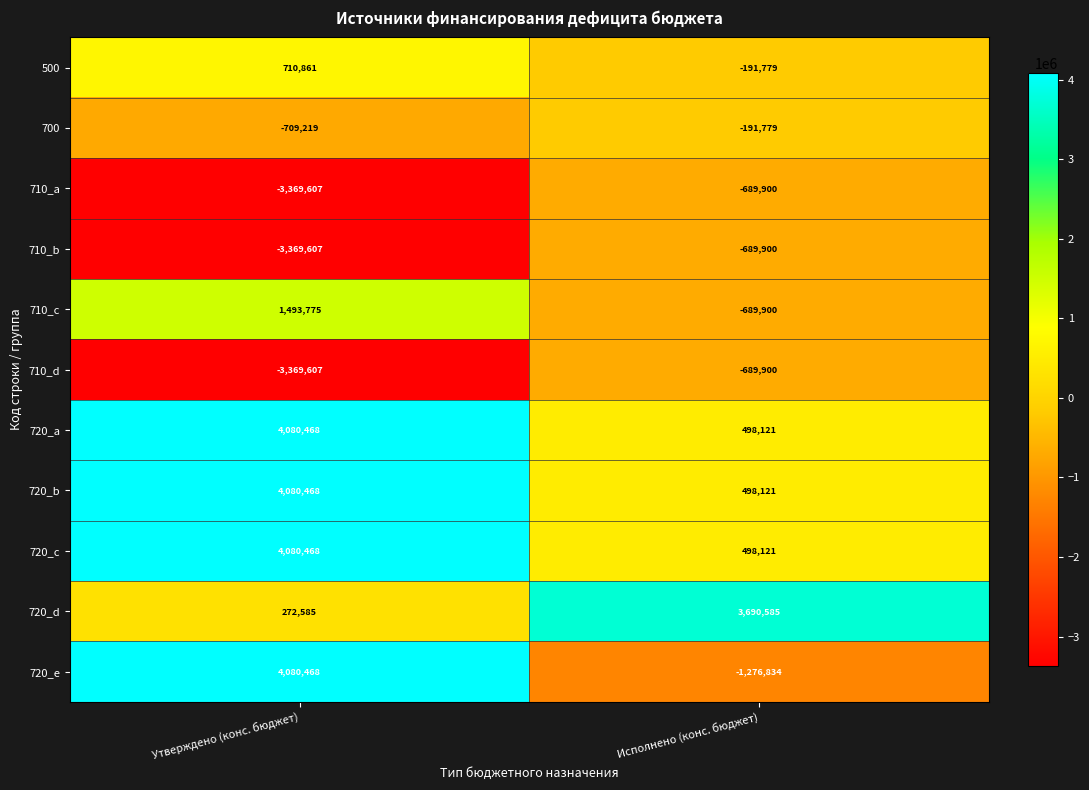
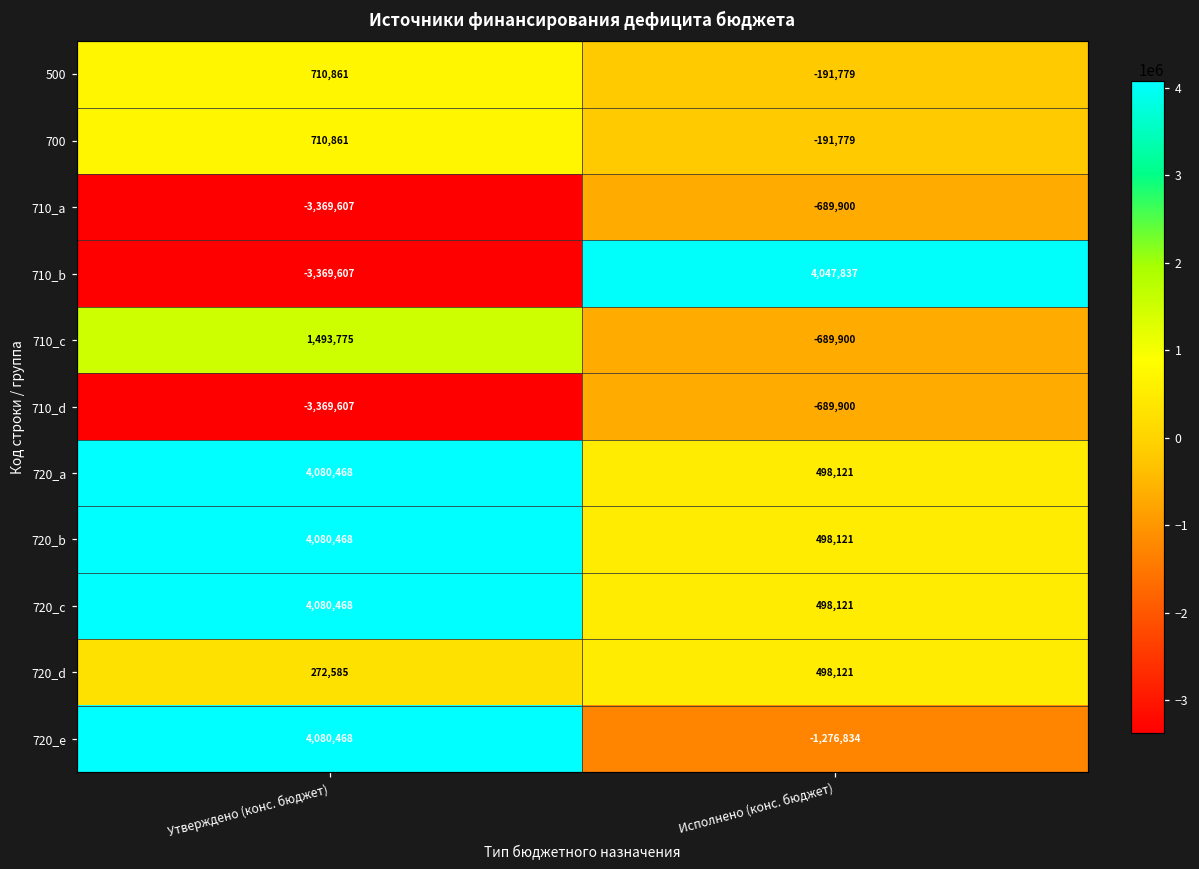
700, Утверждено (конс. бюджет): -709,219 -> 710,861
710_b, Исполнено (конс. бюджет): -689,900 -> 4,047,837
720_d, Исполнено (конс. бюджет): 3,690,585 -> 498,121
